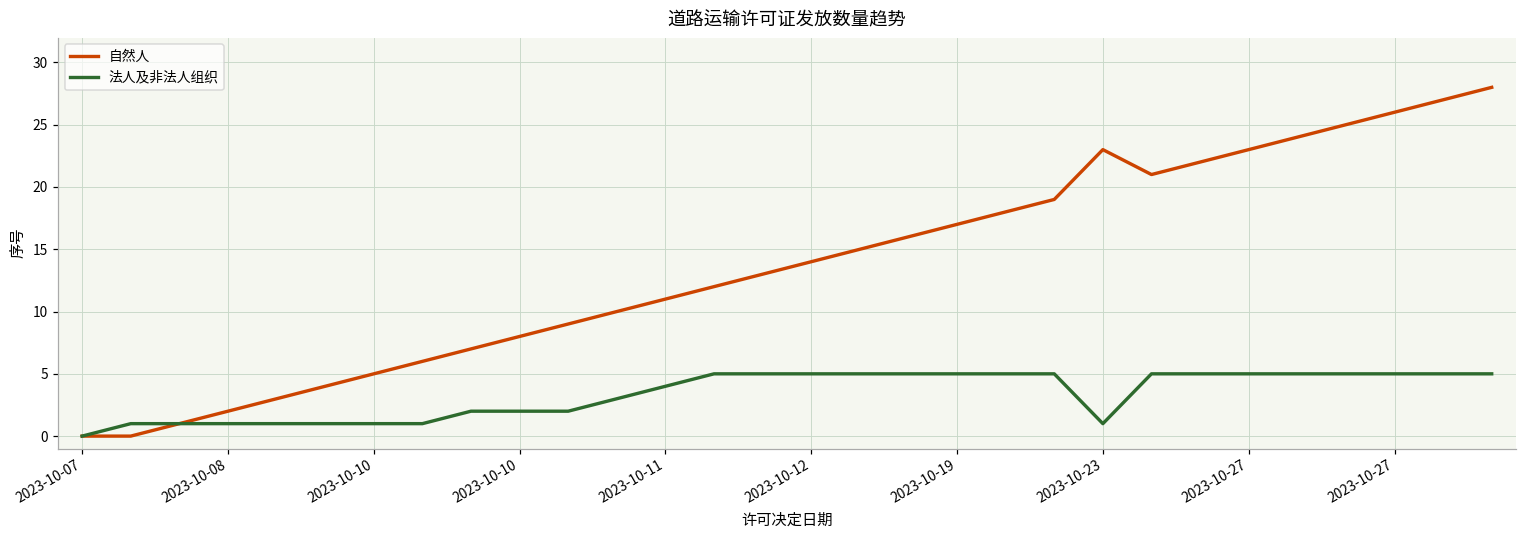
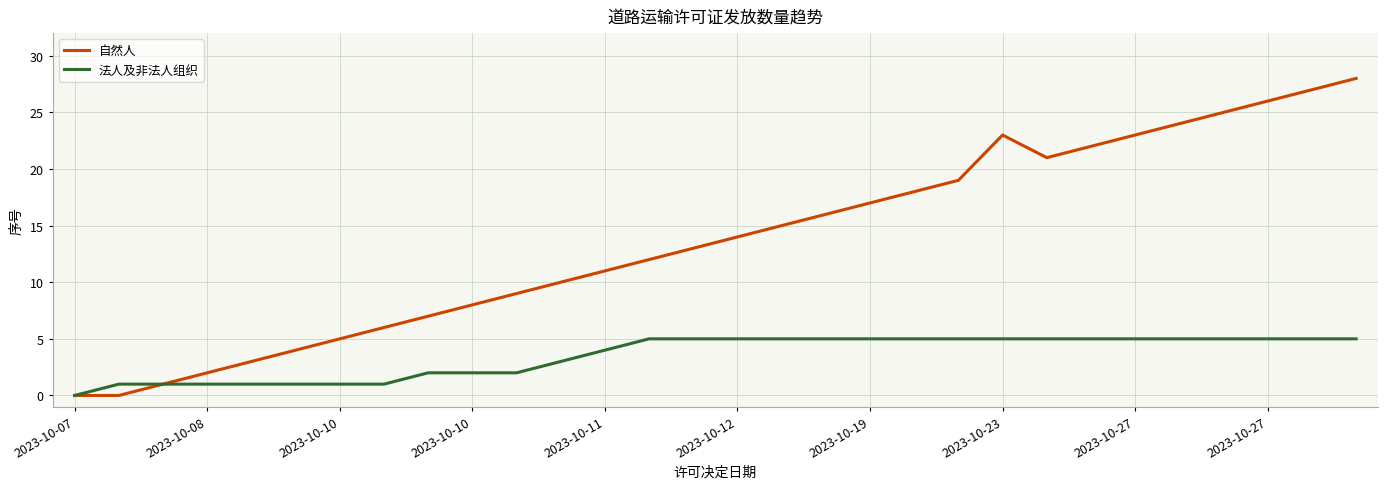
法人及非法人组织, 2023-10-23: 1 -> 5
